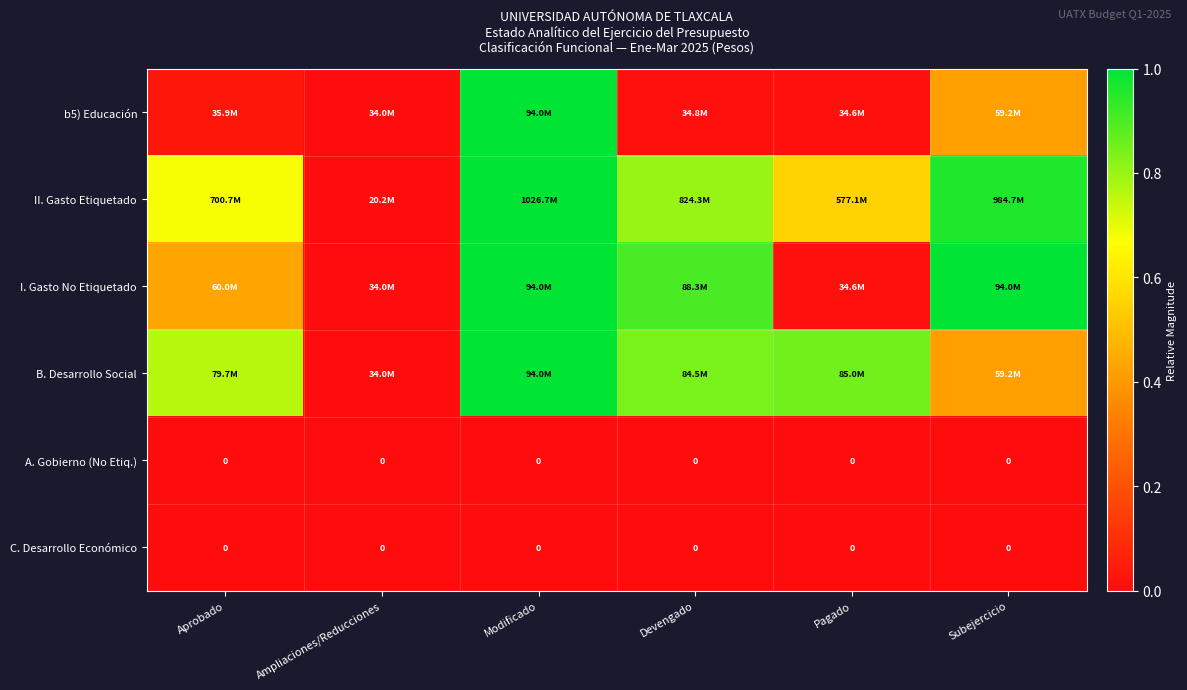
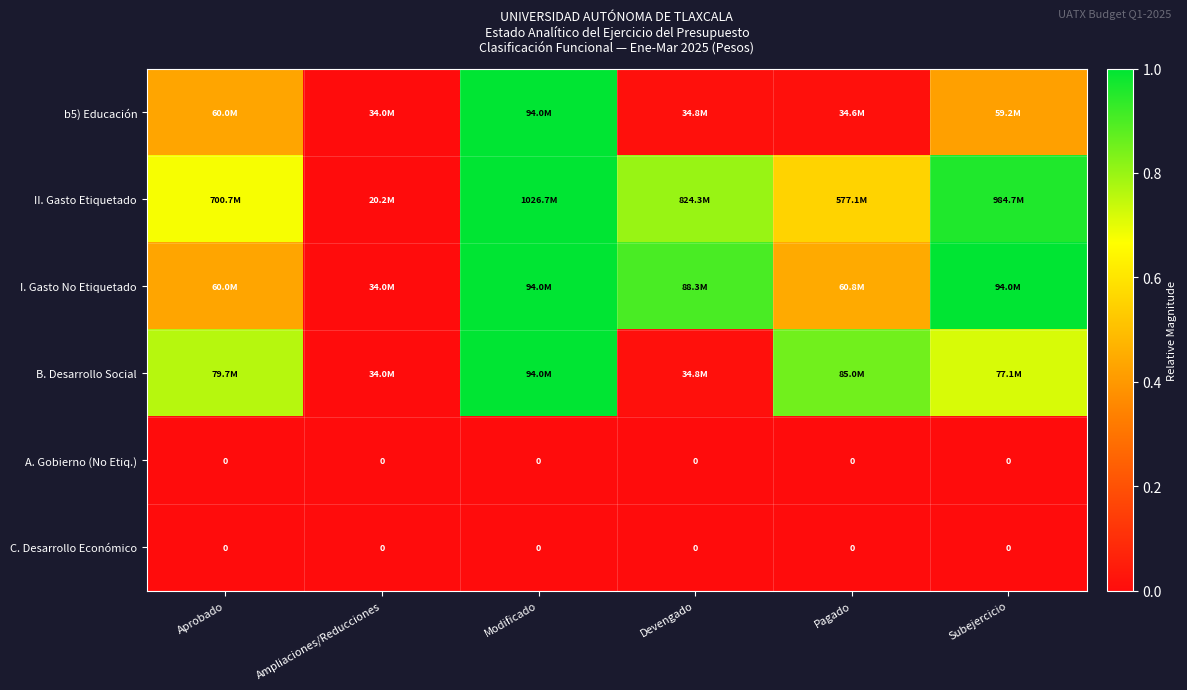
b5) Educación, Aprobado: 35.9M -> 60.0M
I. Gasto No Etiquetado, Pagado: 34.6M -> 60.8M
B. Desarrollo Social, Devengado: 84.5M -> 34.8M
B. Desarrollo Social, Subejercicio: 59.2M -> 77.1M
